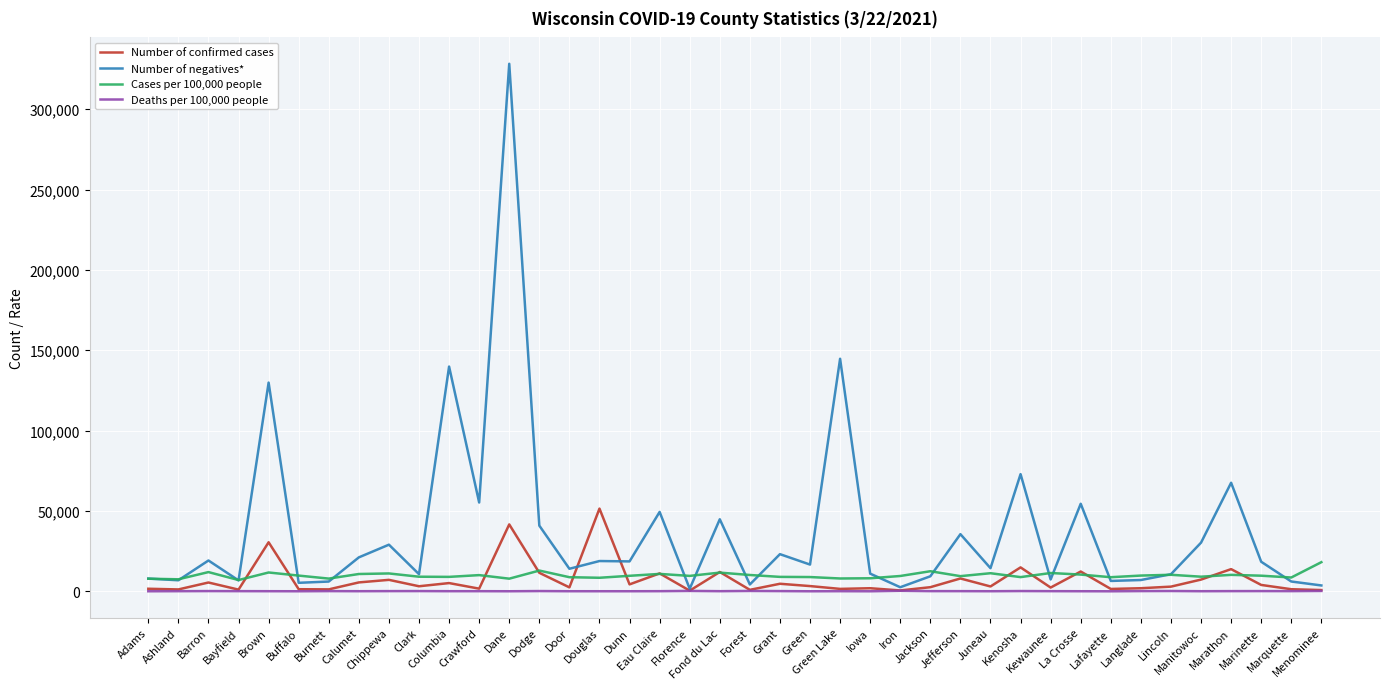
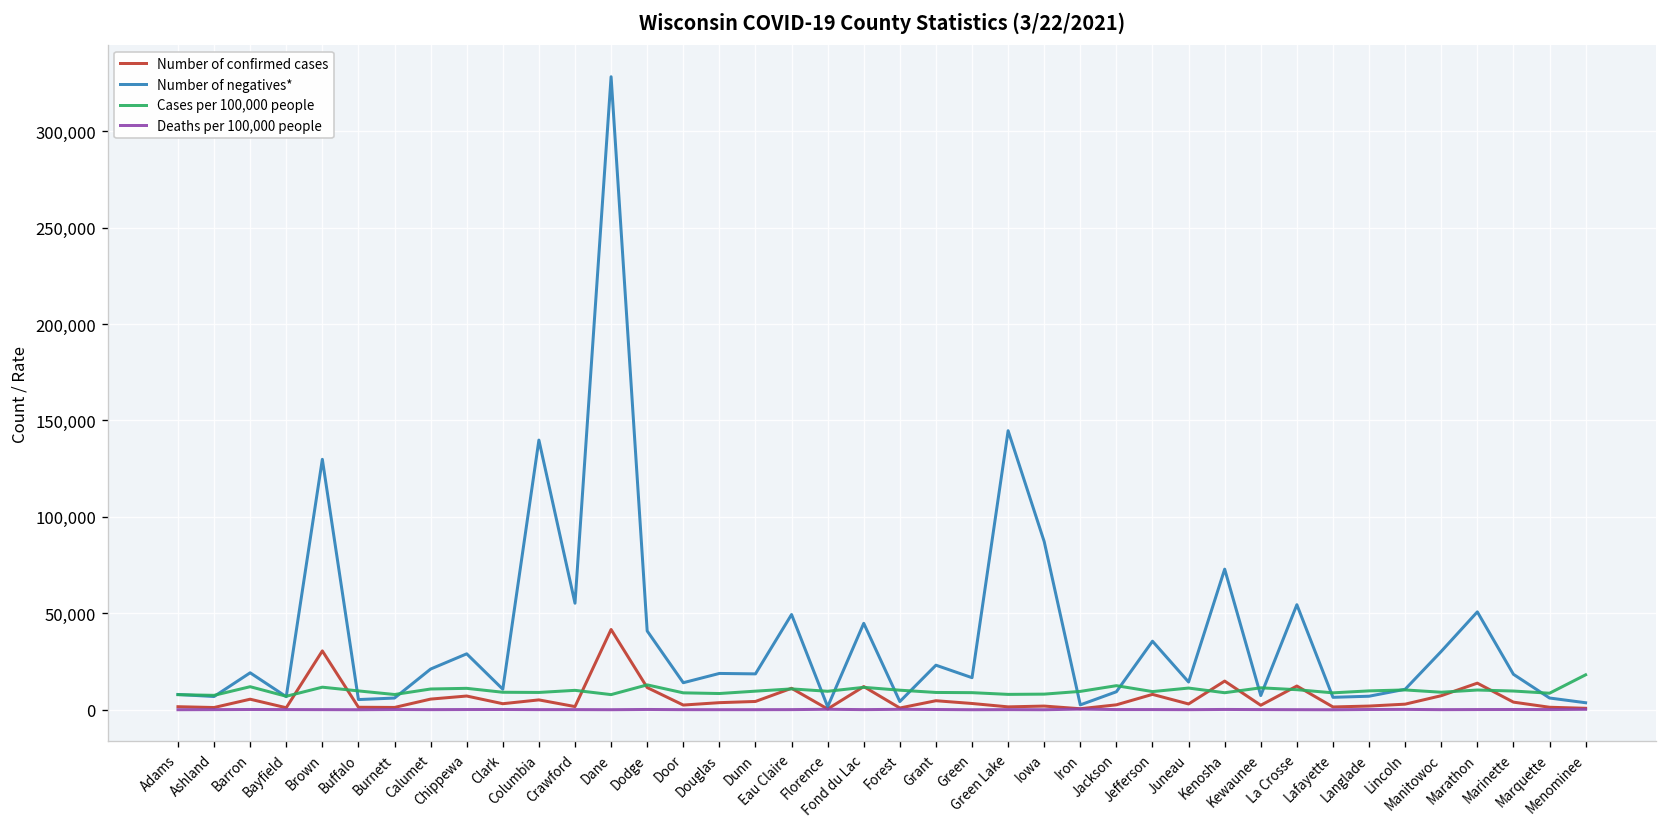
Number of confirmed cases, Douglas: 51,000 -> 4,000
Number of negatives*, Iowa: 11,000 -> 87,000
Number of negatives*, Marathon: 68,000 -> 51,000
